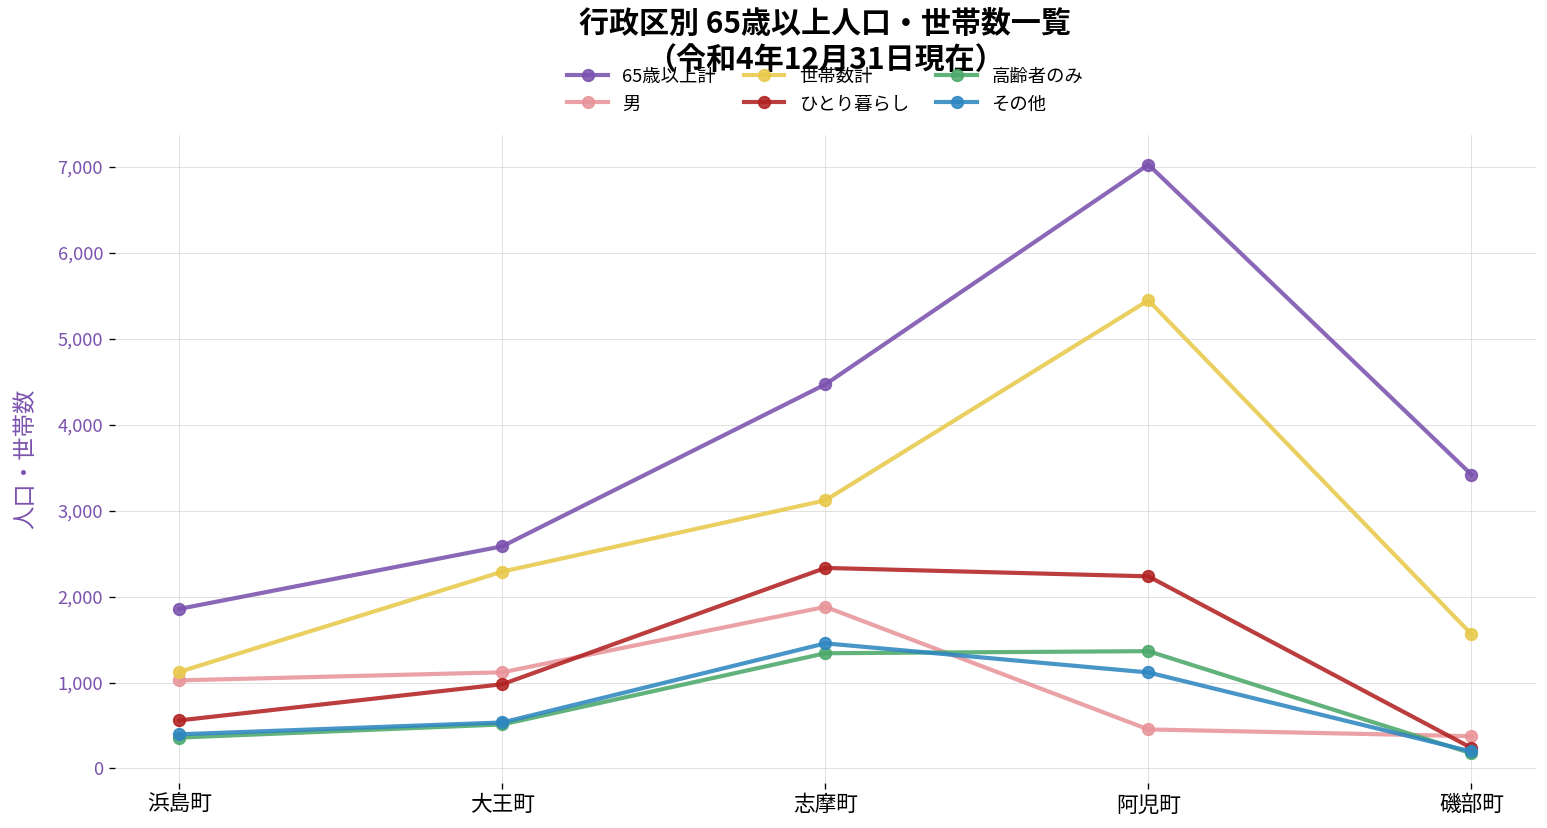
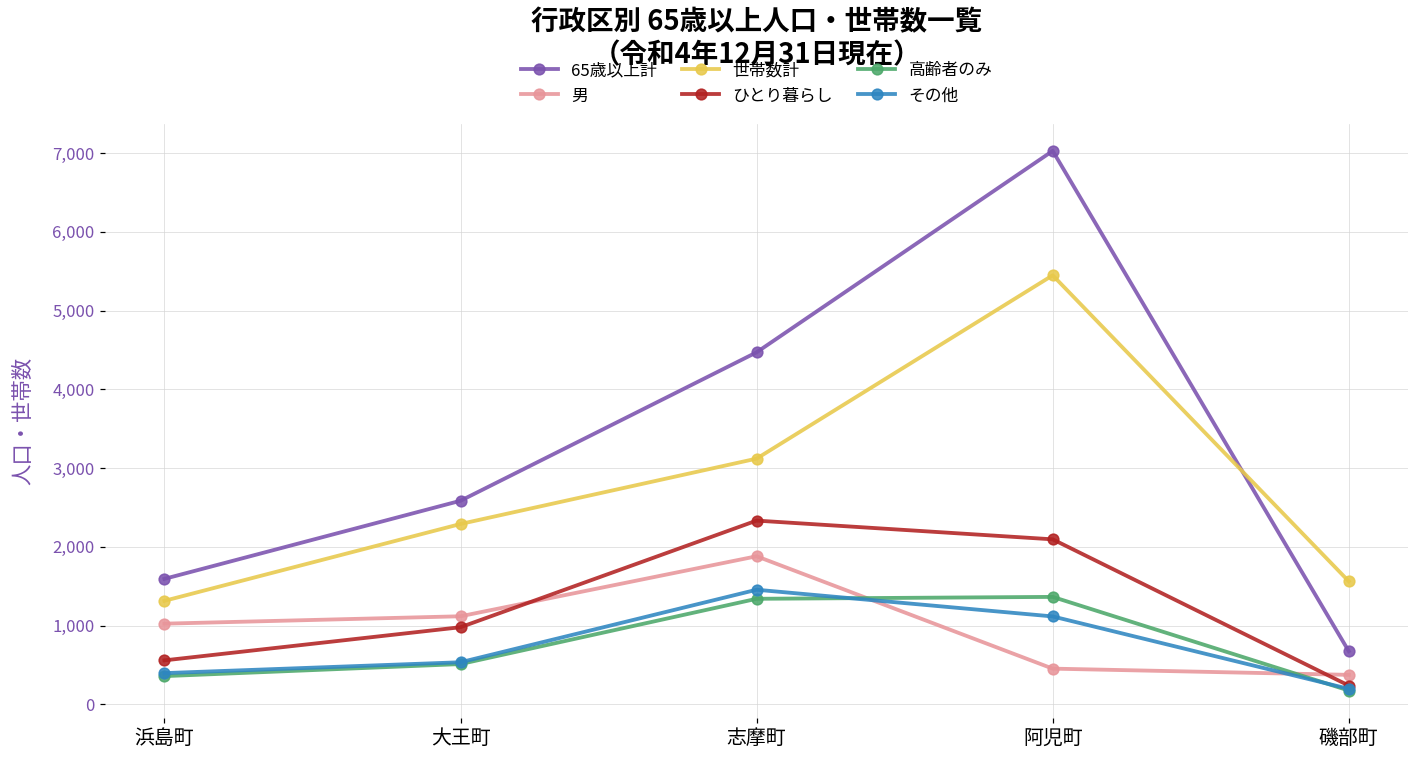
65歳以上計, 浜島町: 1,900 -> 1,600
世帯数計, 浜島町: 1,100 -> 1,300
ひとり暮らし, 阿児町: 2,200 -> 2,100
65歳以上計, 磯部町: 3,400 -> 700
